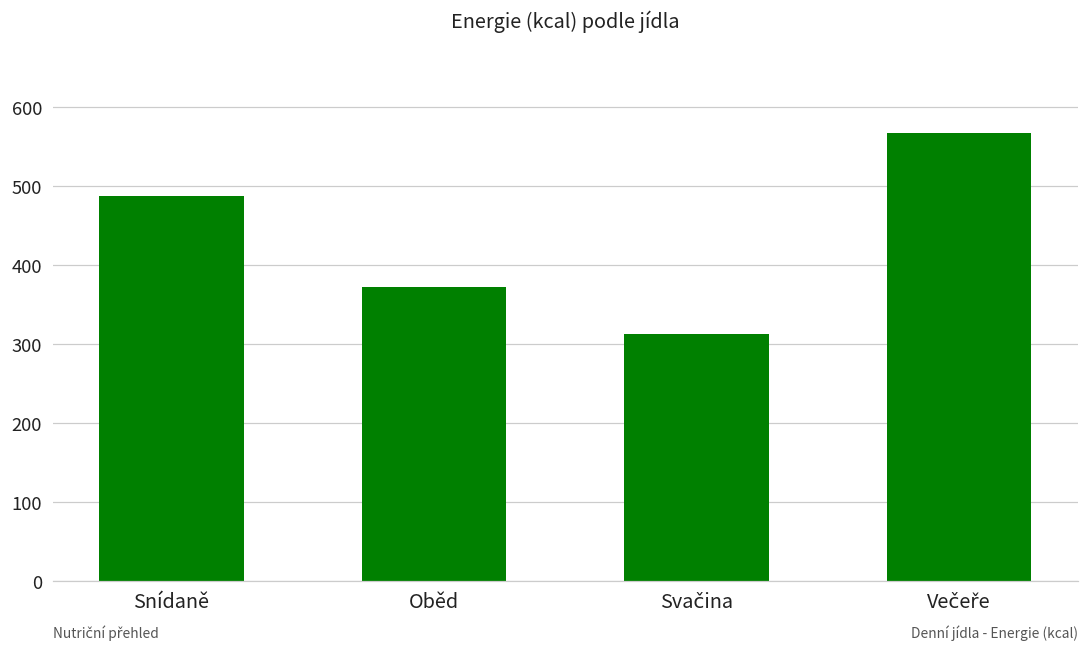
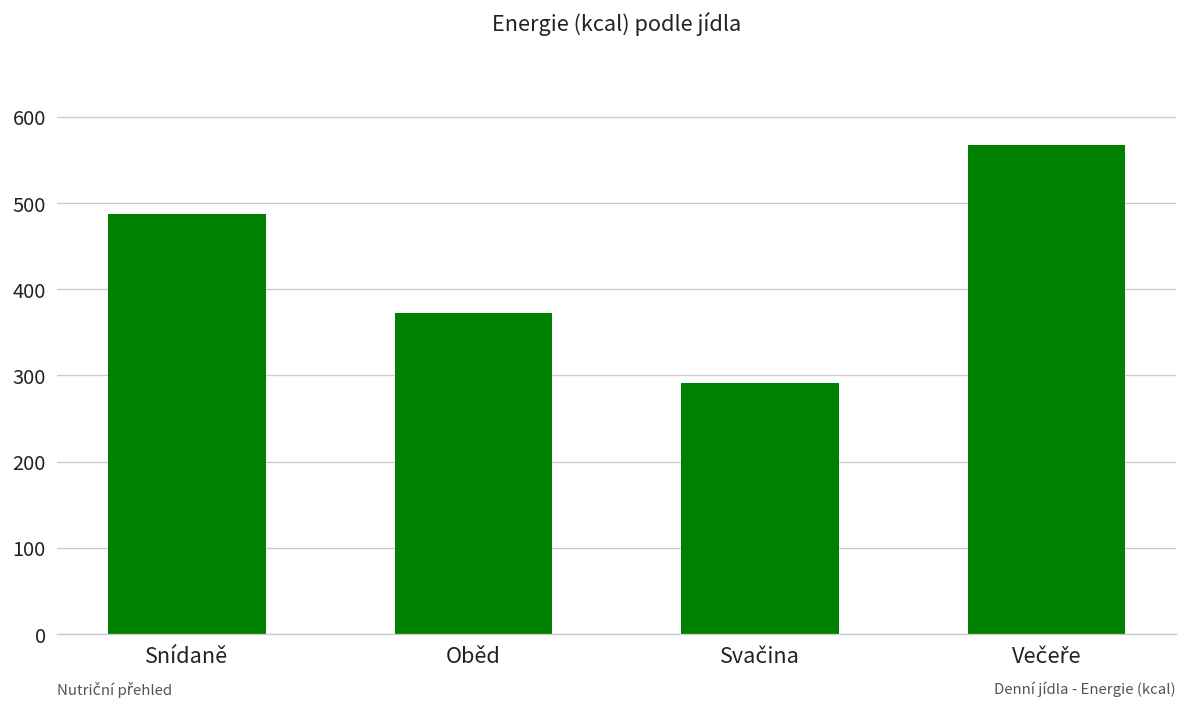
Svačina: 310 -> 290
